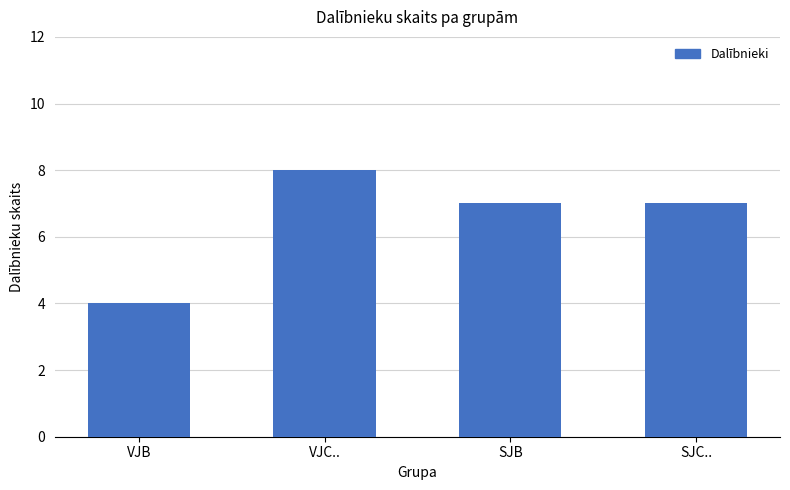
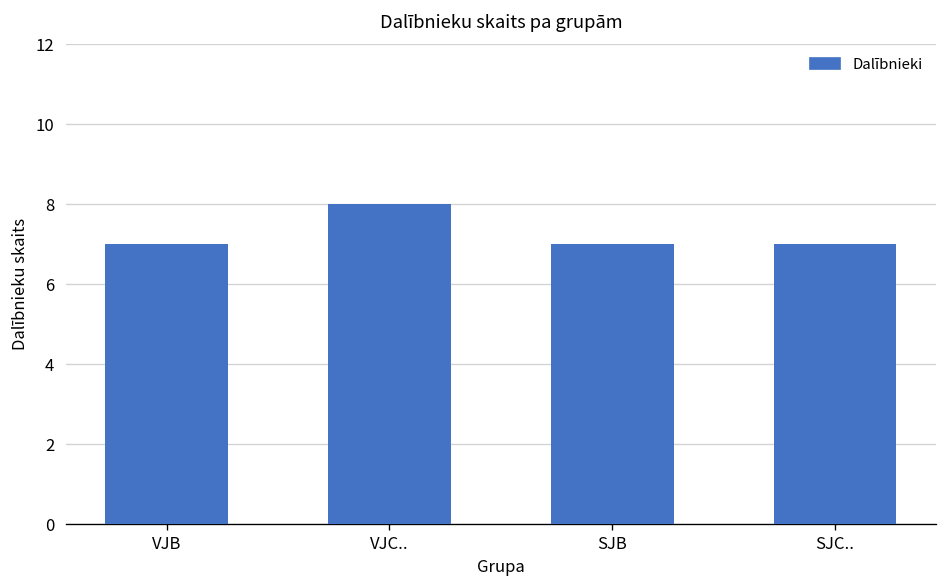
VJB: 4 -> 7
